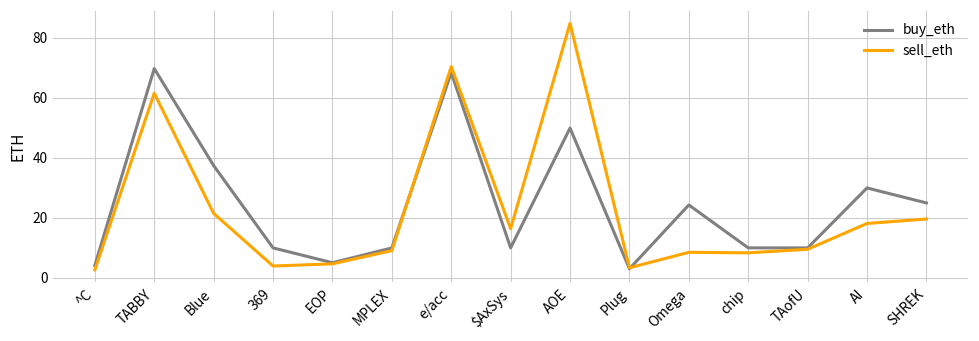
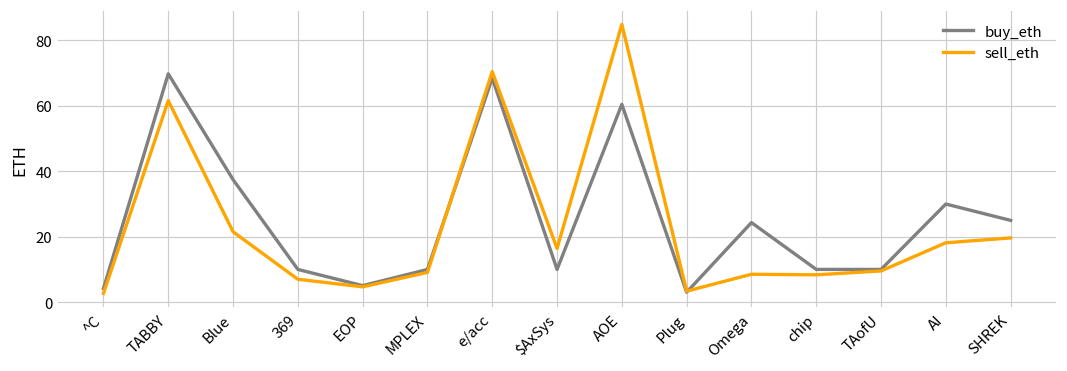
sell_eth, 369: 4 -> 7
buy_eth, AOE: 50 -> 60
